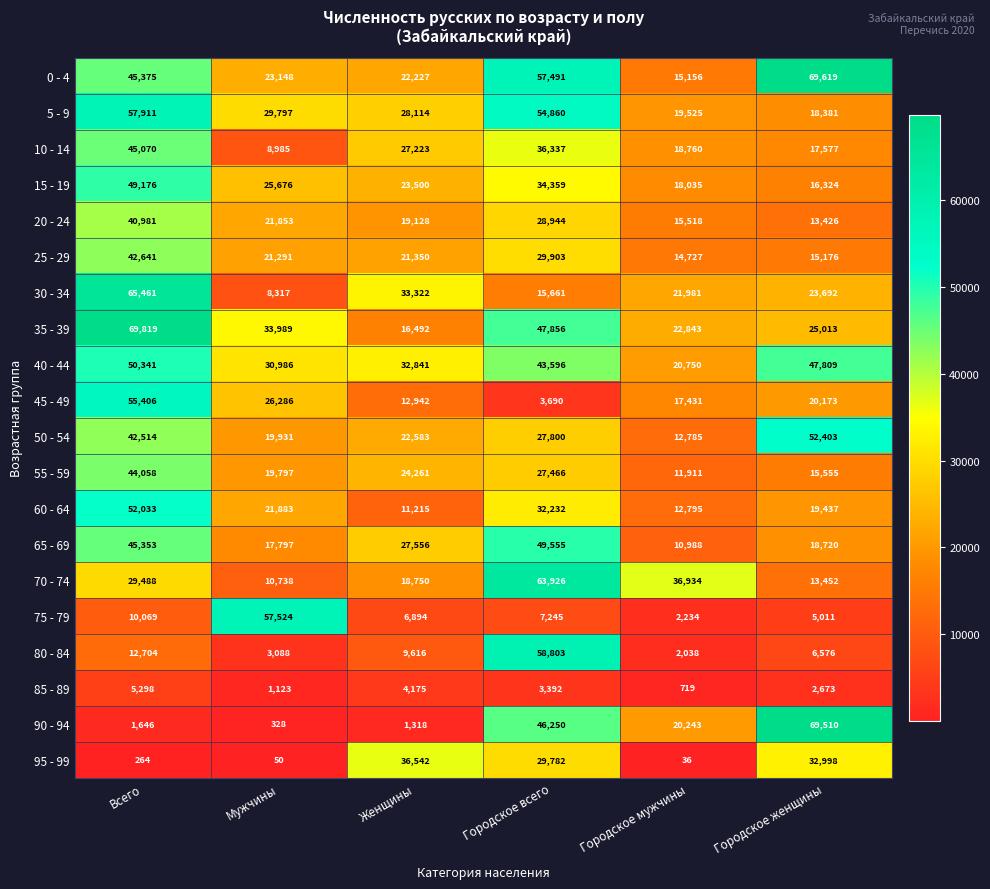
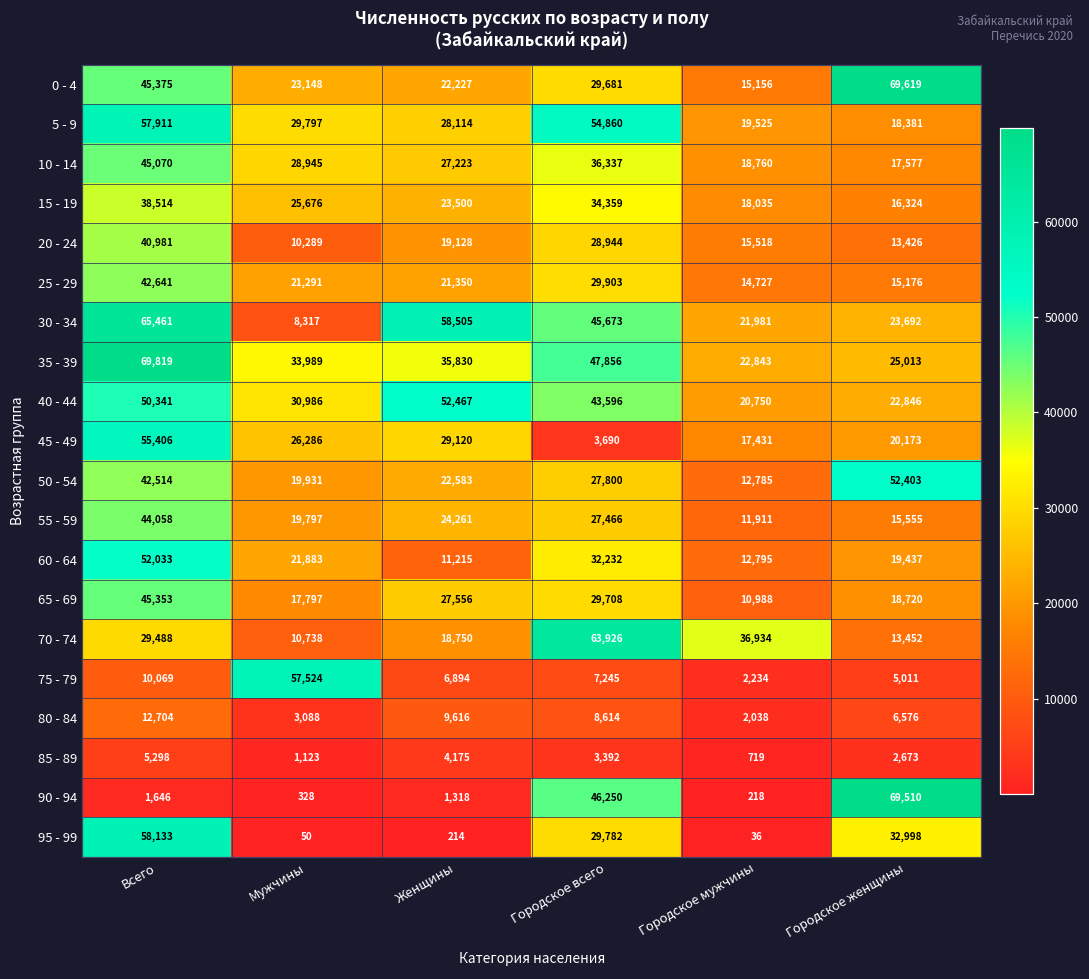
0 - 4, Городское всего: 57,491 -> 29,681
10 - 14, Мужчины: 8,985 -> 28,945
15 - 19, Всего: 49,176 -> 38,514
20 - 24, Мужчины: 21,853 -> 10,289
30 - 34, Женщины: 33,322 -> 58,505
30 - 34, Городское всего: 15,661 -> 45,673
35 - 39, Женщины: 16,492 -> 35,830
40 - 44, Женщины: 32,841 -> 52,467
40 - 44, Городское женщины: 47,809 -> 22,846
45 - 49, Женщины: 12,942 -> 29,120
65 - 69, Городское всего: 49,555 -> 29,708
80 - 84, Городское всего: 58,803 -> 8,614
90 - 94, Городское мужчины: 20,243 -> 218
95 - 99, Всего: 264 -> 58,133
95 - 99, Женщины: 36,542 -> 214
